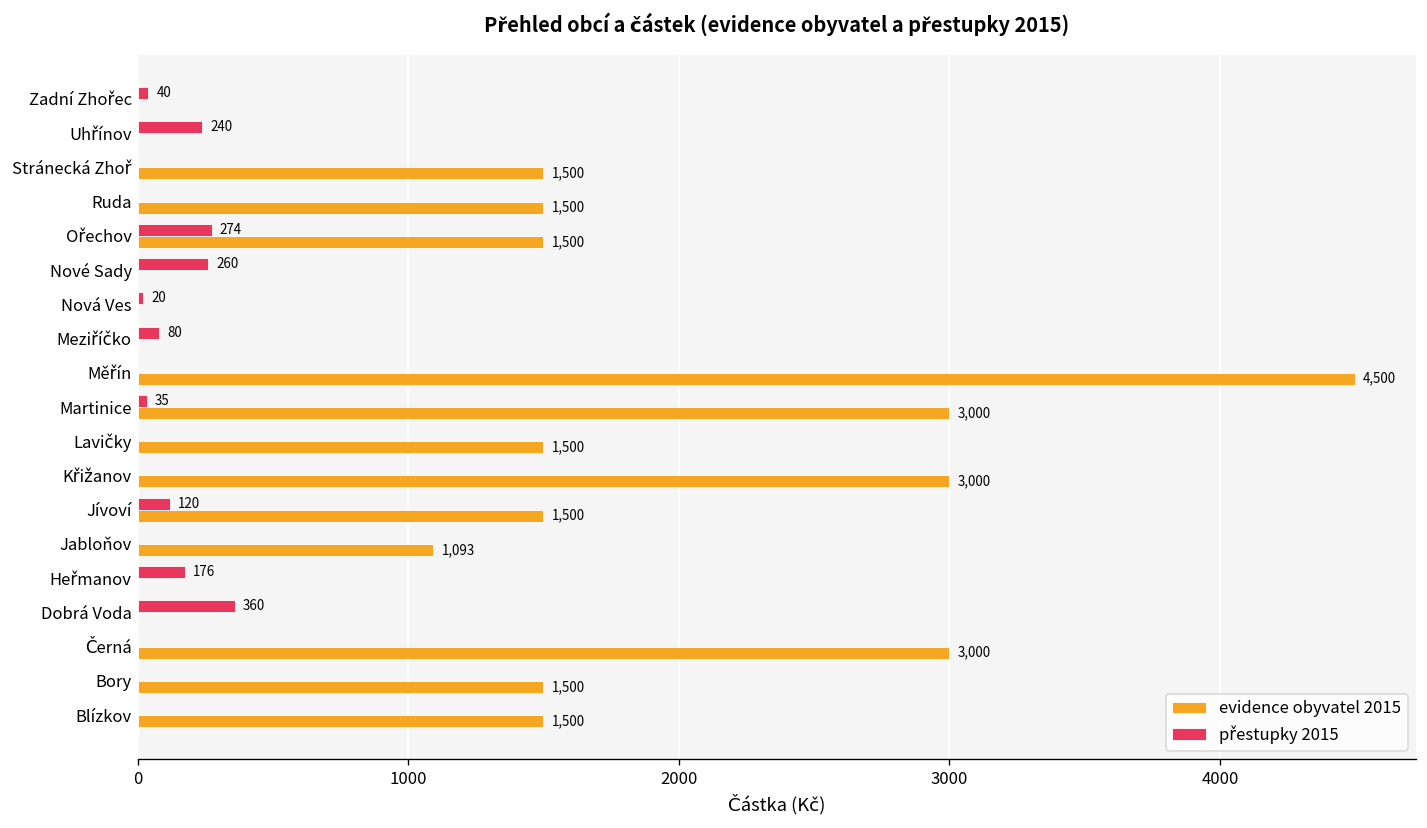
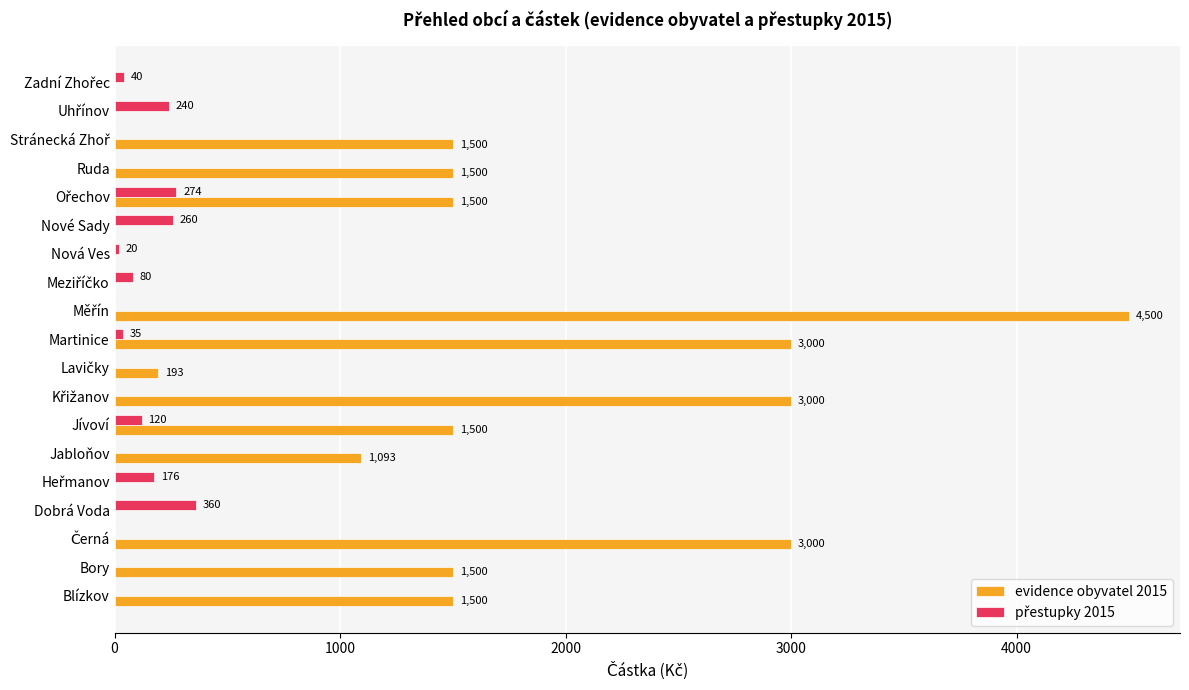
evidence obyvatel 2015, Lavičky: 1,500 -> 193
